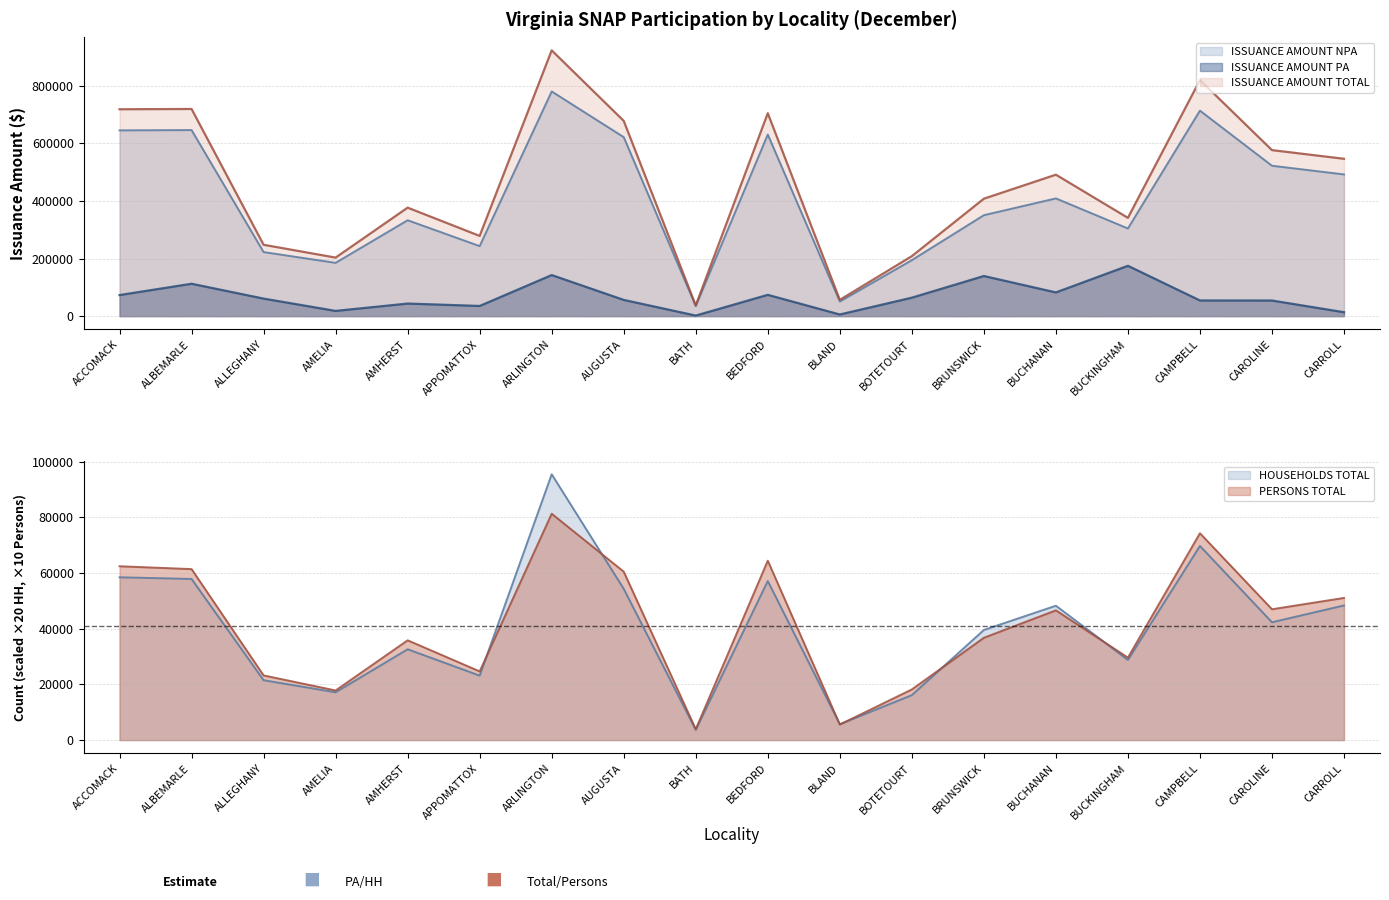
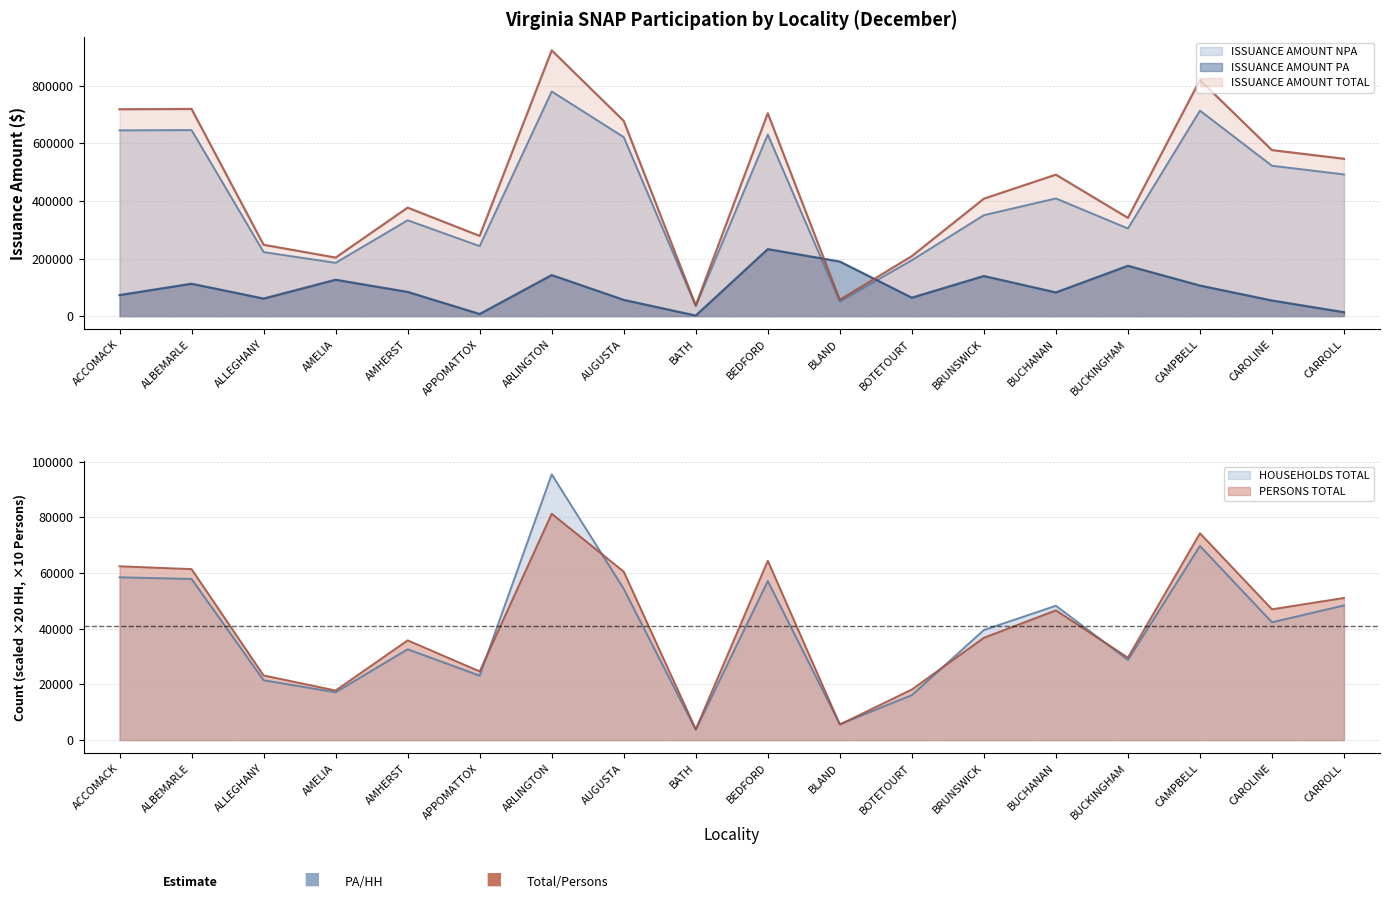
Virginia SNAP Participation by Locality (December), ISSUANCE AMOUNT PA, AMELIA: 20000 -> 130000
Virginia SNAP Participation by Locality (December), ISSUANCE AMOUNT PA, AMHERST: 40000 -> 80000
Virginia SNAP Participation by Locality (December), ISSUANCE AMOUNT PA, APPOMATTOX: 40000 -> 10000
Virginia SNAP Participation by Locality (December), ISSUANCE AMOUNT PA, BEDFORD: 70000 -> 230000
Virginia SNAP Participation by Locality (December), ISSUANCE AMOUNT PA, BLAND: 10000 -> 190000
Virginia SNAP Participation by Locality (December), ISSUANCE AMOUNT PA, CAMPBELL: 50000 -> 110000
